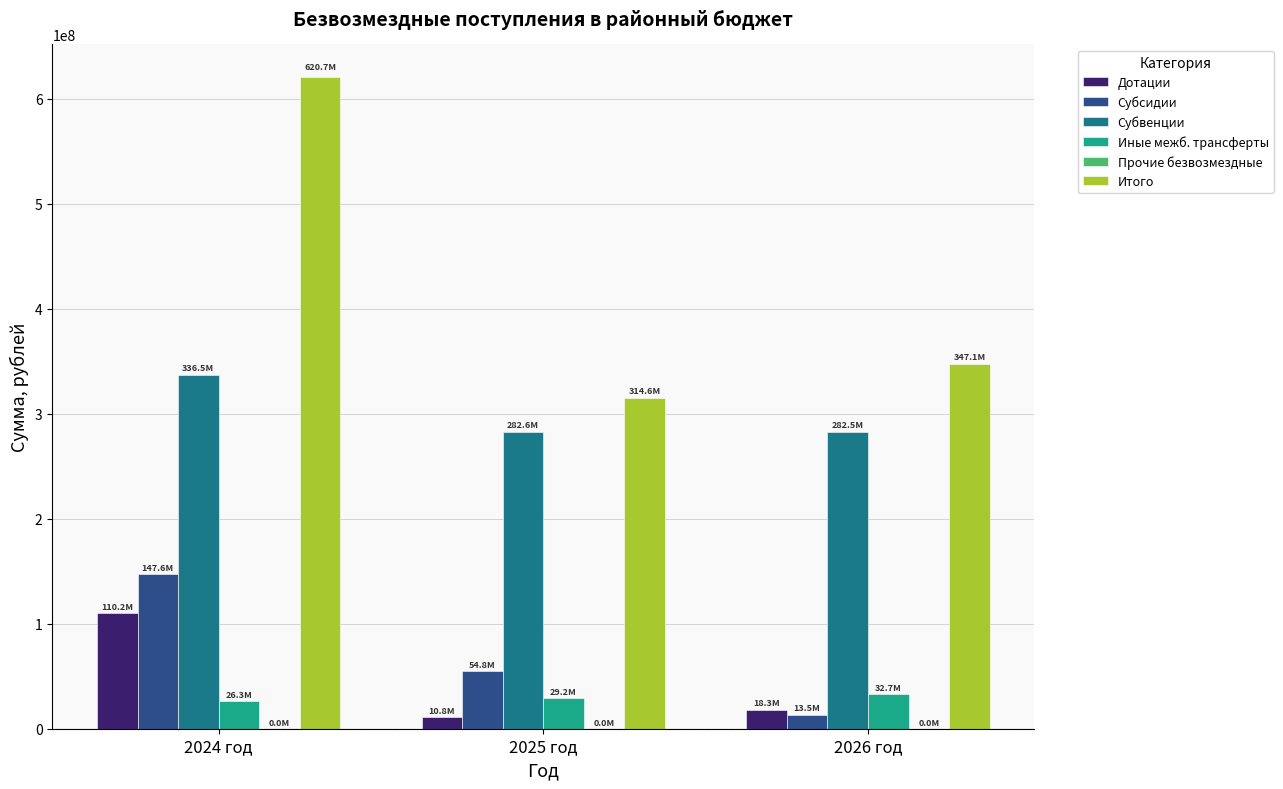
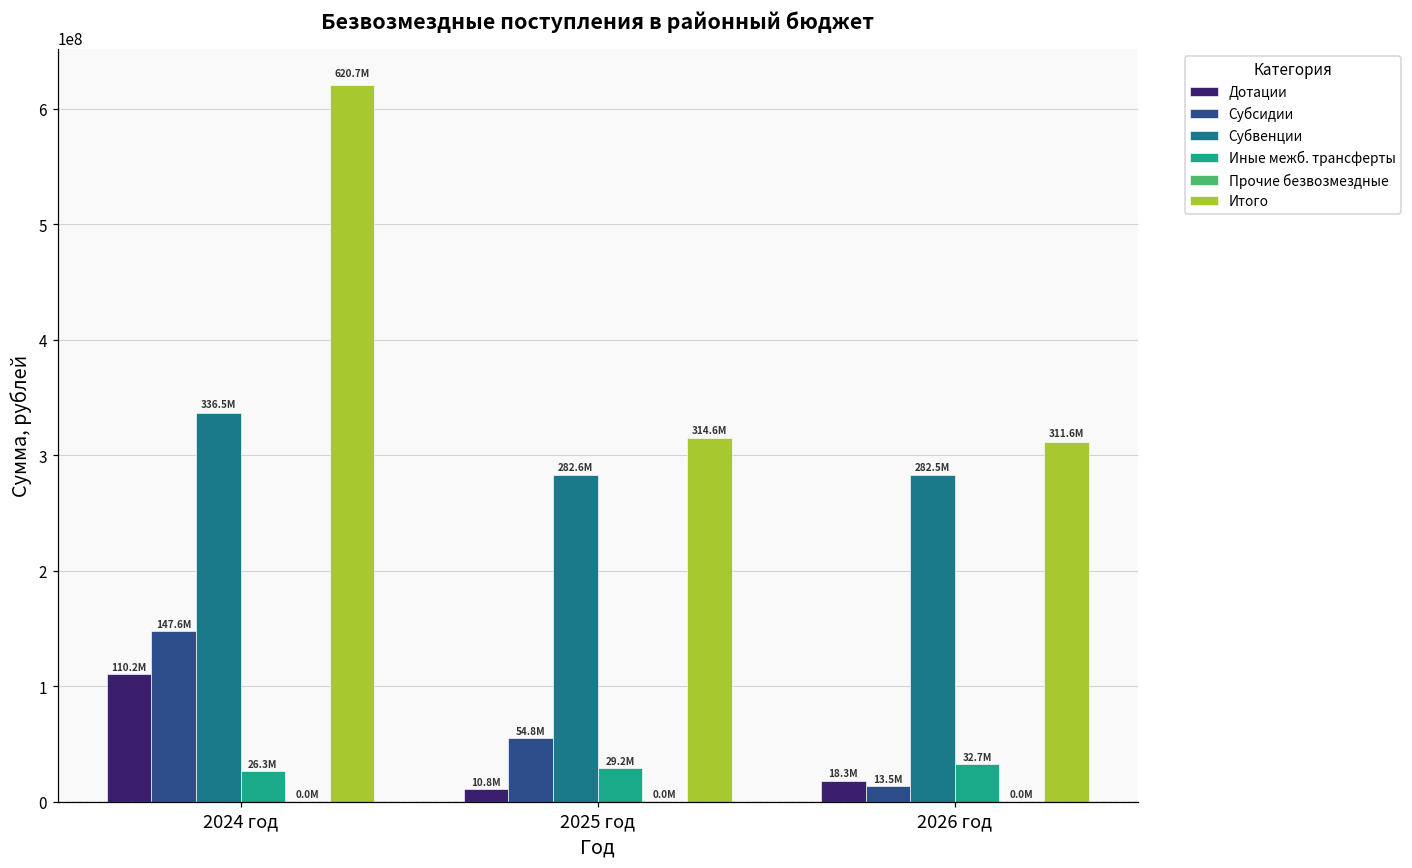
Итого, 2026 год: 347.1M -> 311.6M
